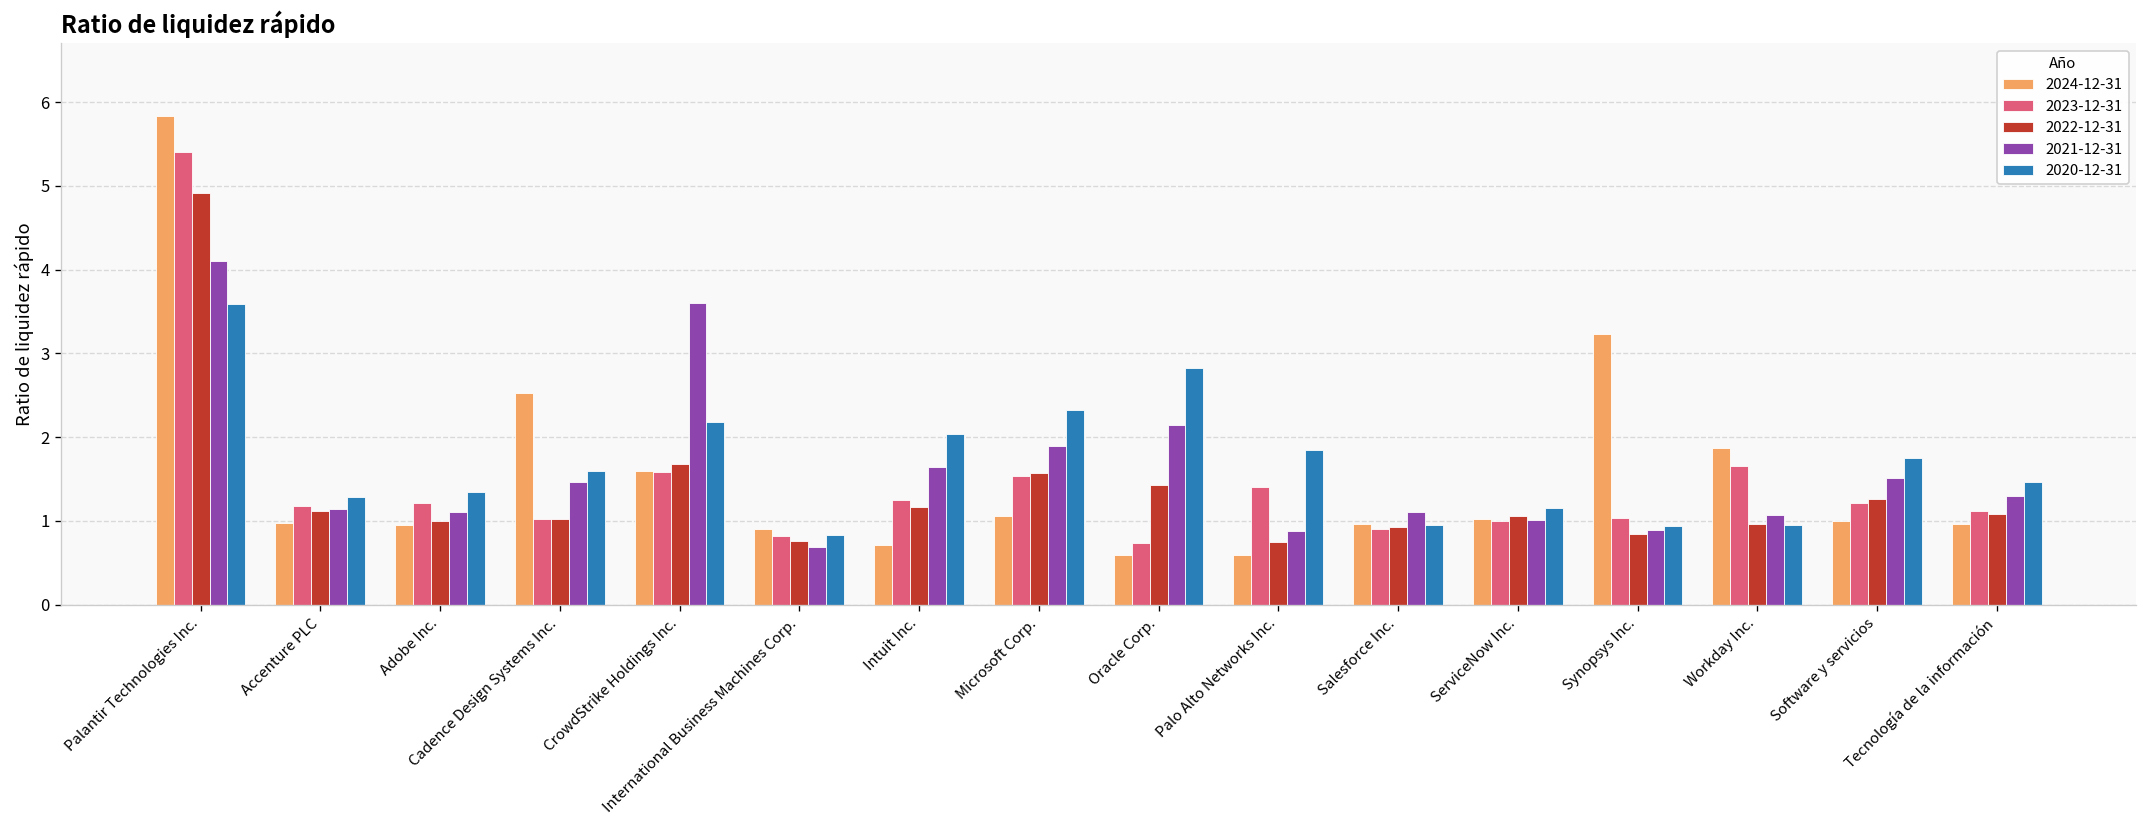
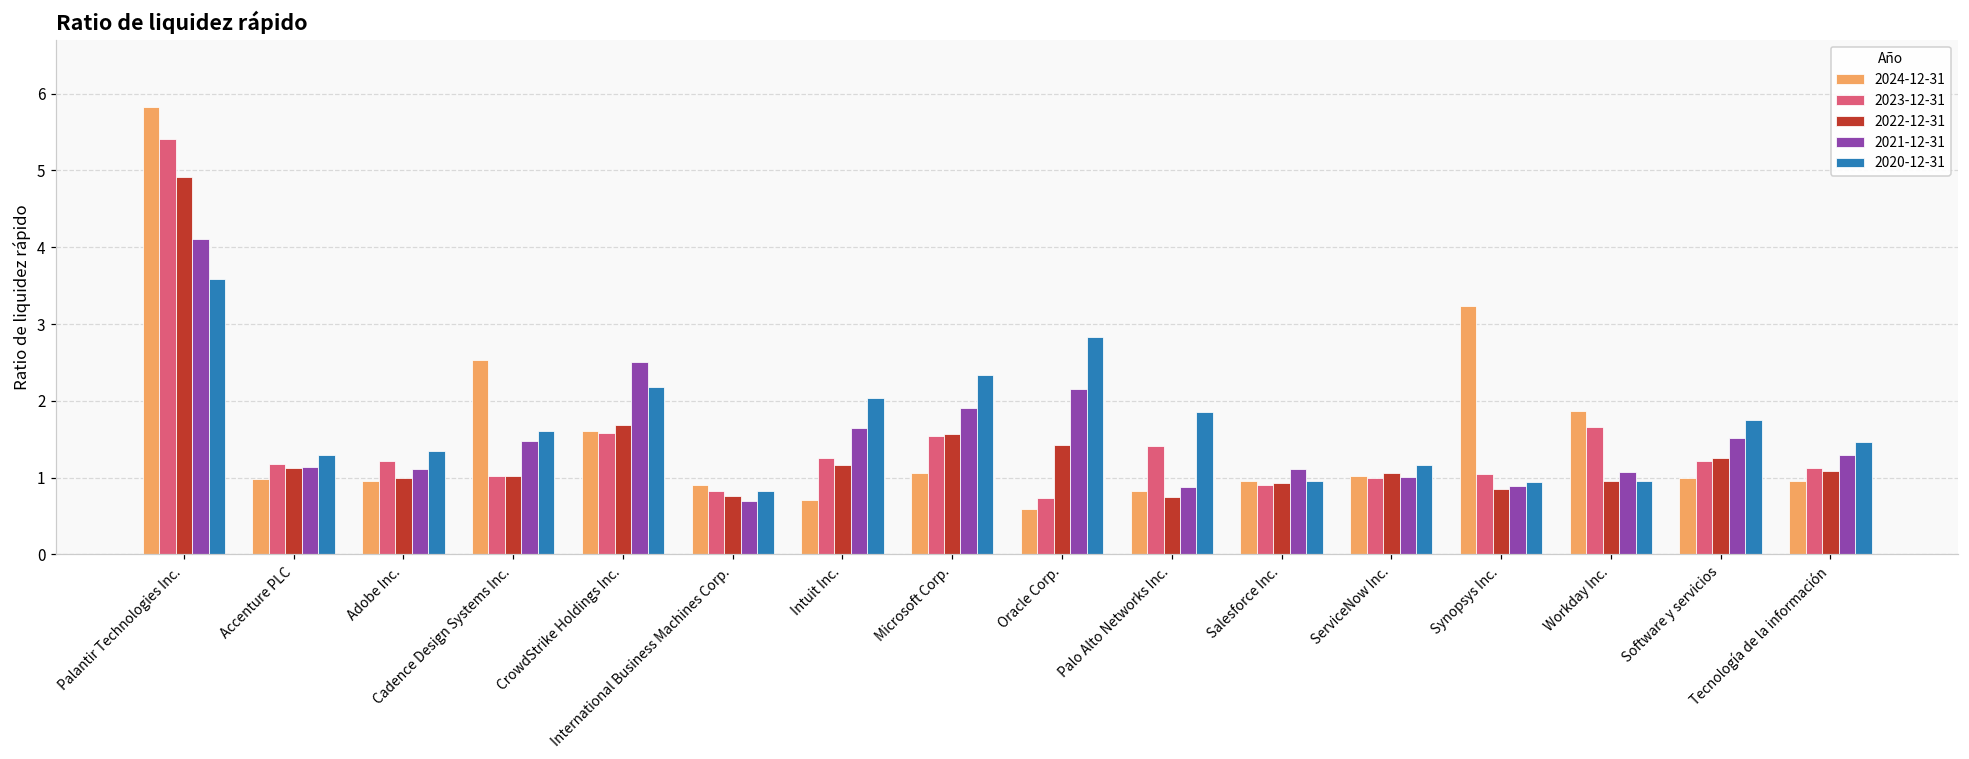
2021-12-31, CrowdStrike Holdings Inc.: 3.6 -> 2.5
2024-12-31, Palo Alto Networks Inc.: 0.6 -> 0.8
